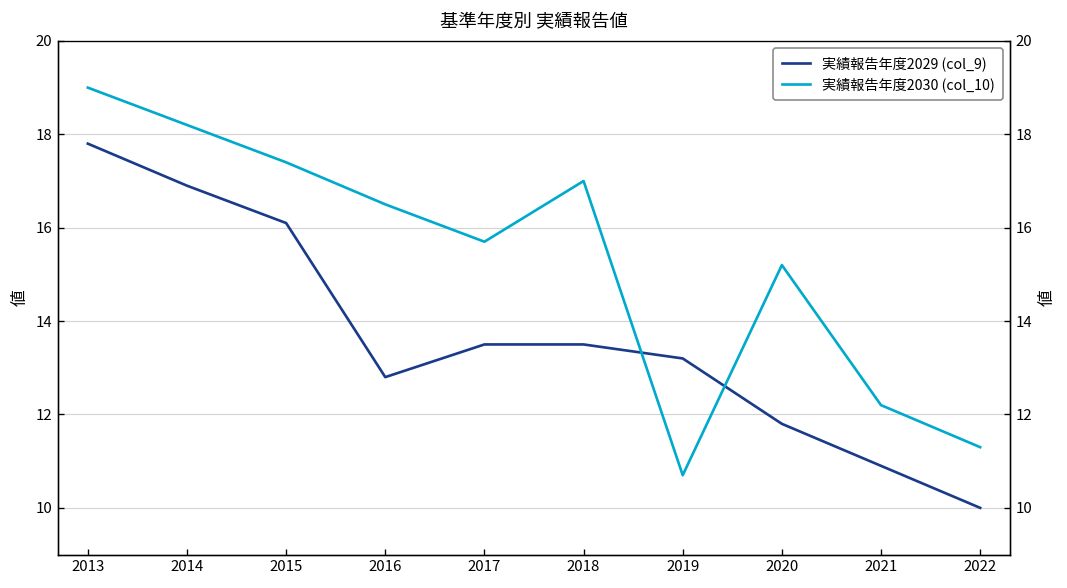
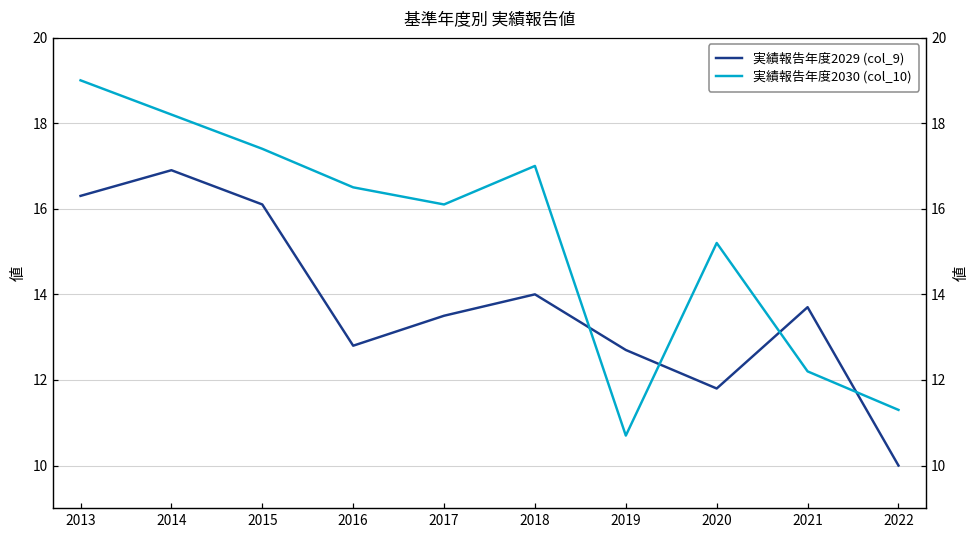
実績報告年度2029 (col_9), 2013: 17.8 -> 16.3
実績報告年度2030 (col_10), 2017: 15.7 -> 16.1
実績報告年度2029 (col_9), 2018: 13.5 -> 14.0
実績報告年度2029 (col_9), 2019: 13.2 -> 12.7
実績報告年度2029 (col_9), 2021: 10.9 -> 13.7
